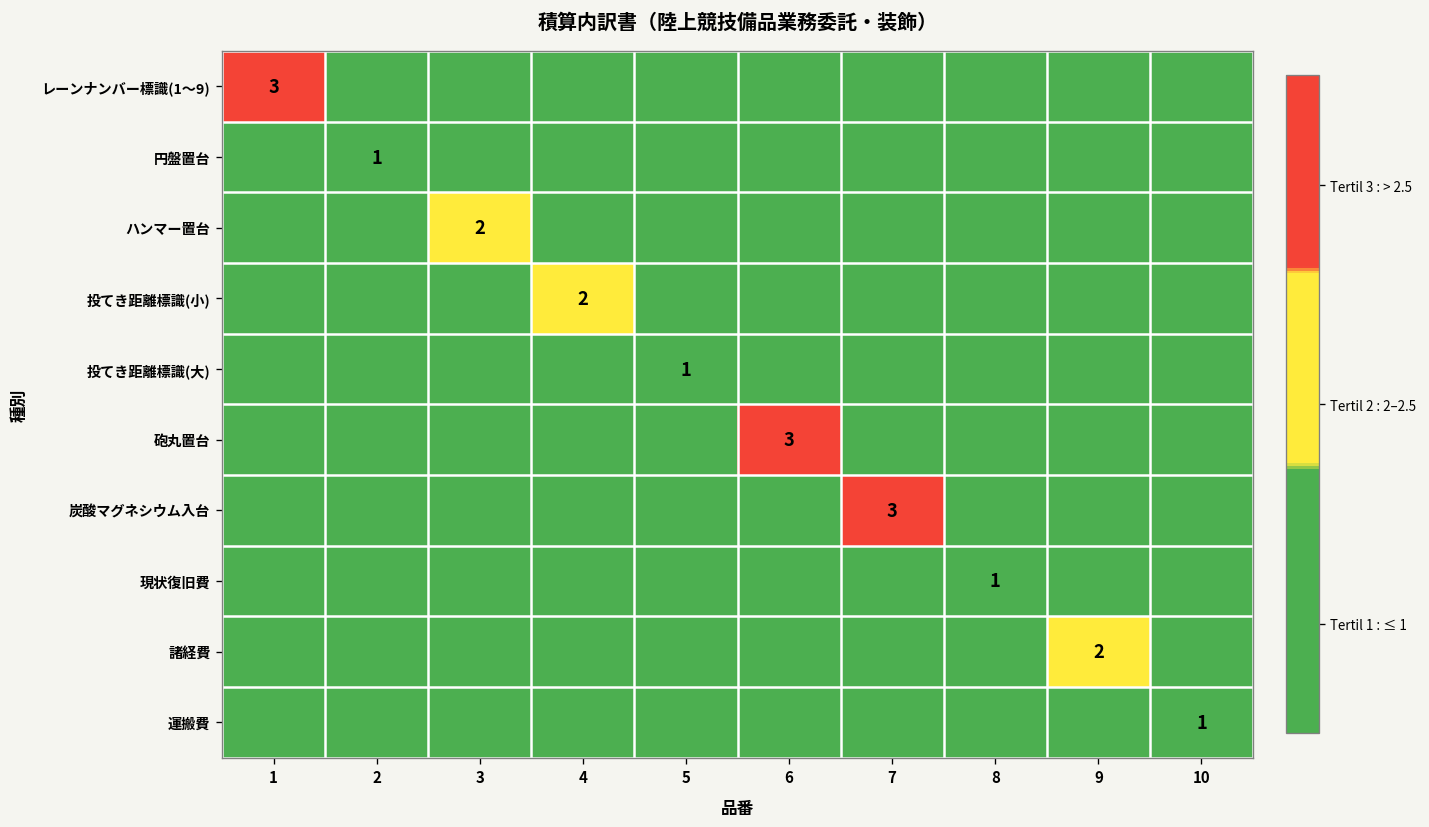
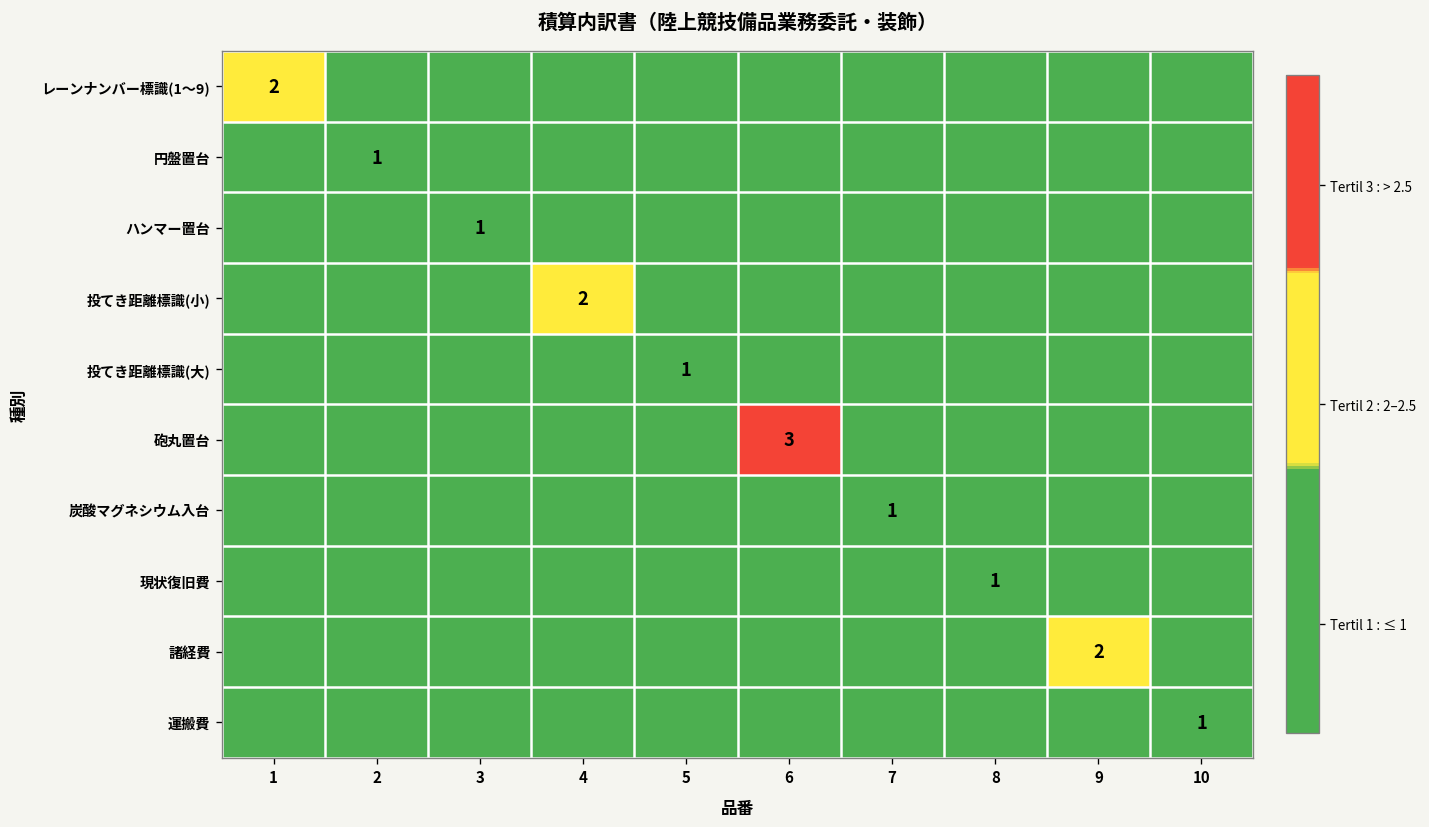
レーンナンバー標識(1～9), 1: 3 -> 2
ハンマー置台, 3: 2 -> 1
炭酸マグネシウム入台, 7: 3 -> 1
